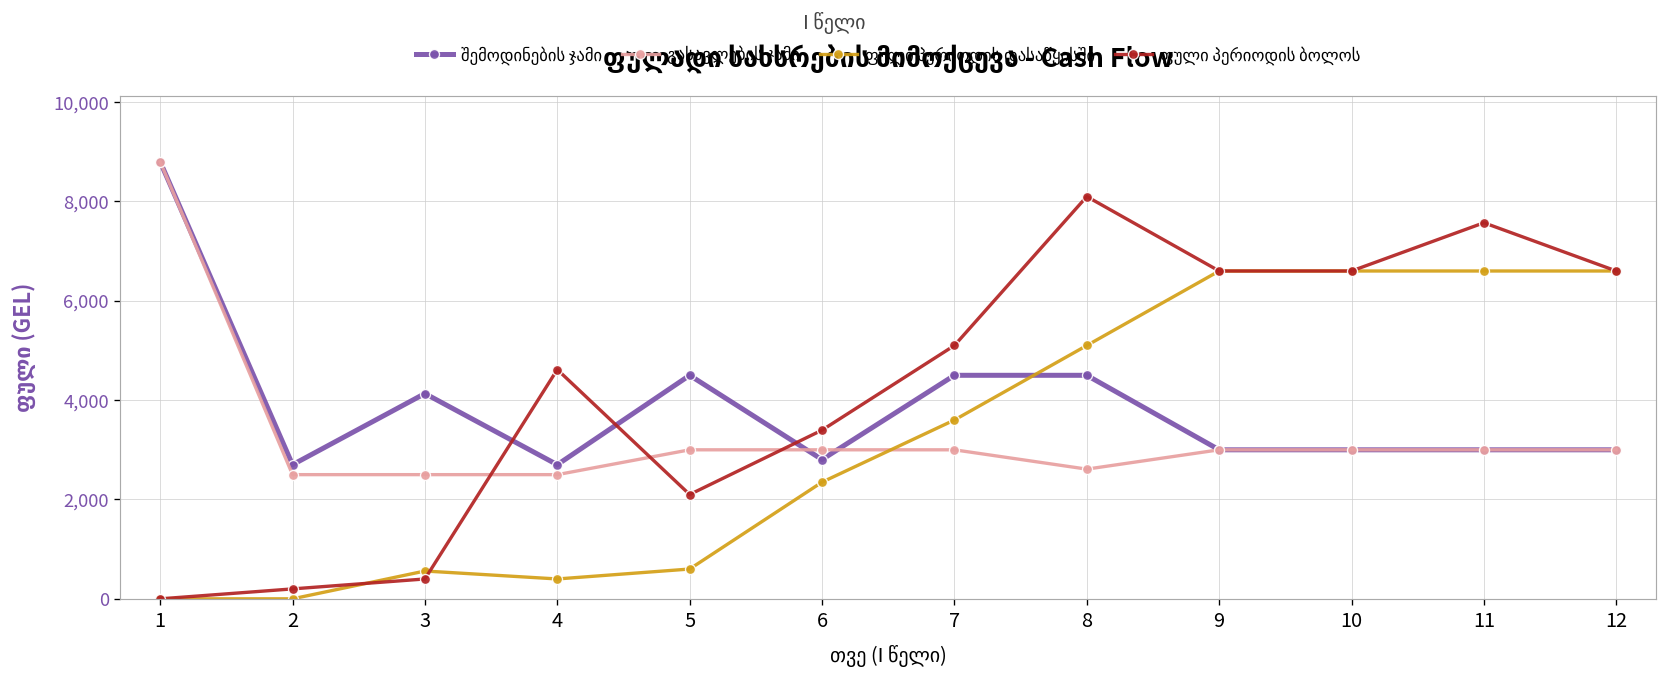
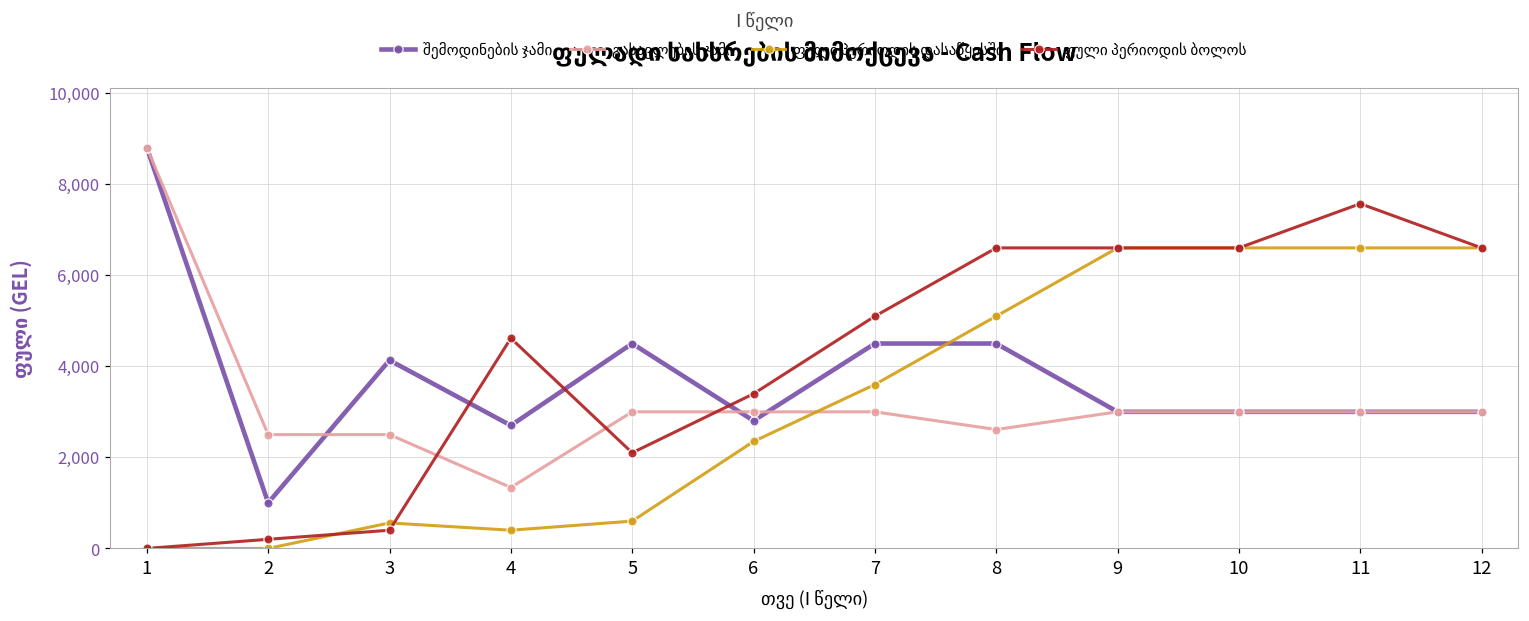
შემოდინების ჯამი, 2: 2,700 -> 1,000
გასავლების ჯამი, 4: 2,500 -> 1,300
ფული პერიოდის ბოლოს, 8: 8,100 -> 6,600
